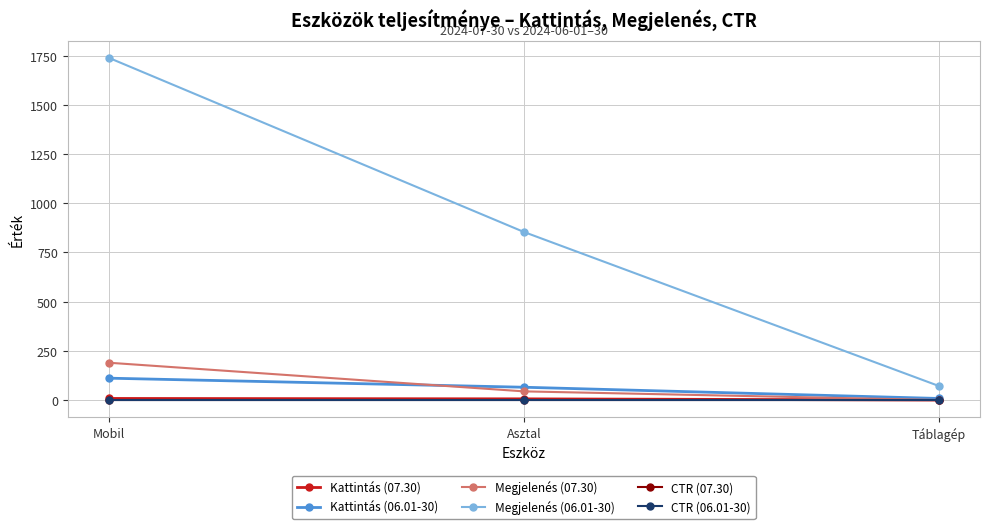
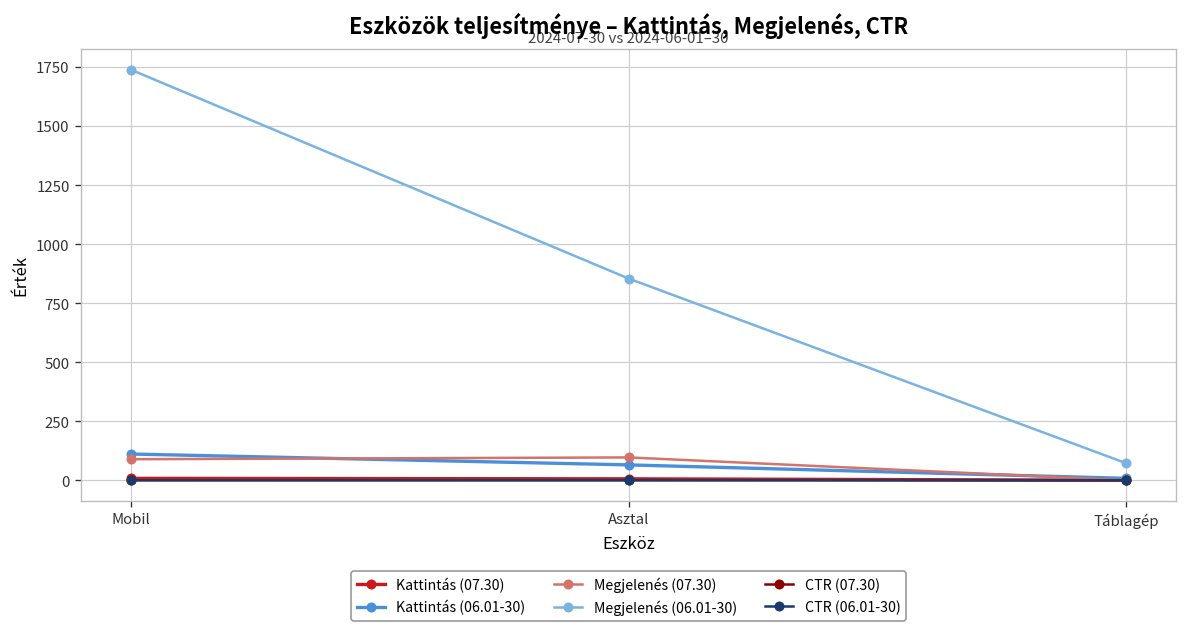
Megjelenés (07.30), Mobil: 190 -> 90
Megjelenés (07.30), Asztal: 40 -> 100
